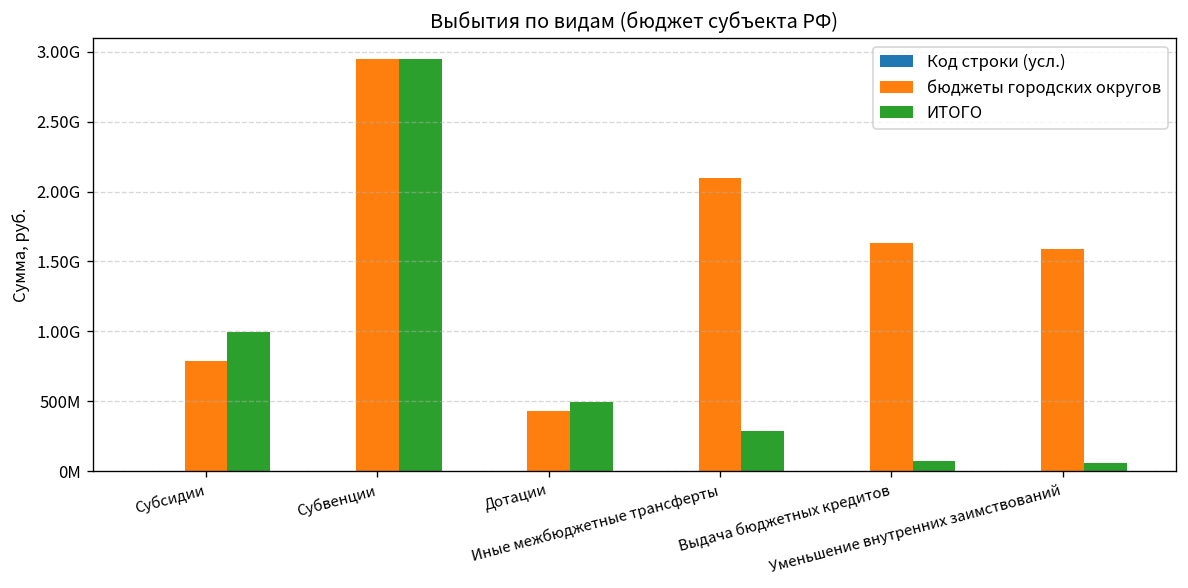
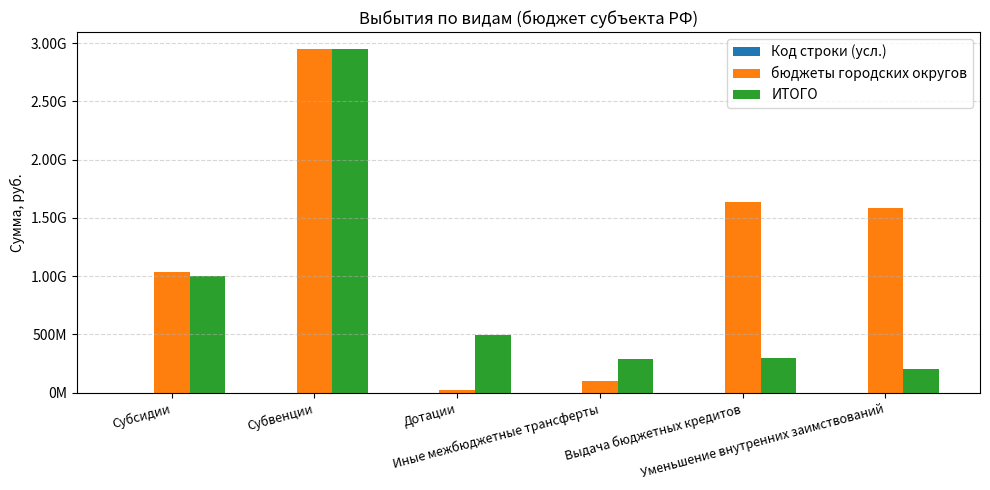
бюджеты городских округов, Субсидии: 790000000 -> 1030000000
бюджеты городских округов, Дотации: 430000000 -> 30000000
бюджеты городских округов, Иные межбюджетные трансферты: 2100000000 -> 100000000
ИТОГО, Выдача бюджетных кредитов: 70000000 -> 300000000
ИТОГО, Уменьшение внутренних заимствований: 60000000 -> 200000000
